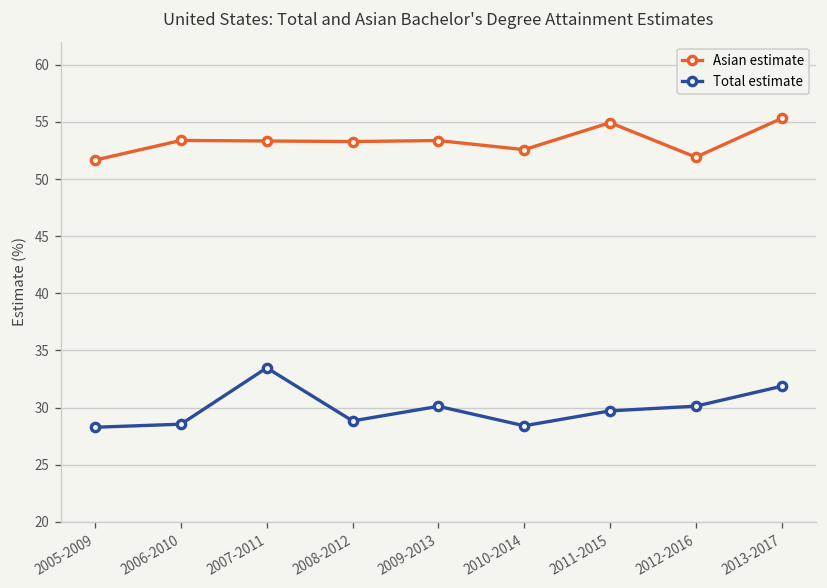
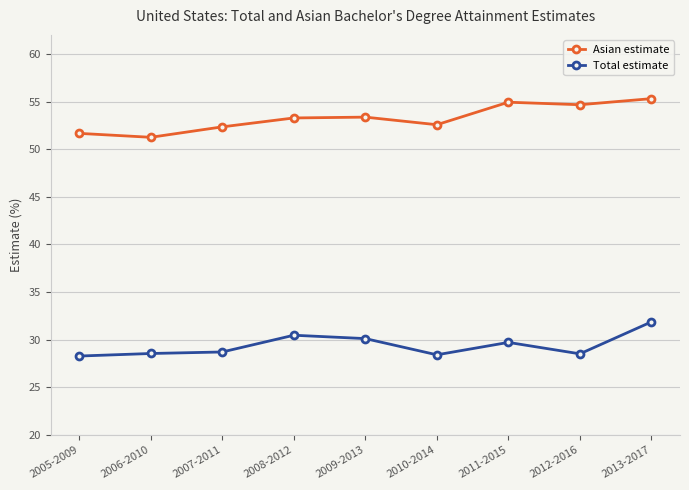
Asian estimate, 2006-2010: 53 -> 51
Asian estimate, 2007-2011: 53 -> 52
Total estimate, 2007-2011: 33 -> 29
Total estimate, 2008-2012: 29 -> 30
Asian estimate, 2012-2016: 52 -> 55
Total estimate, 2012-2016: 30 -> 29
